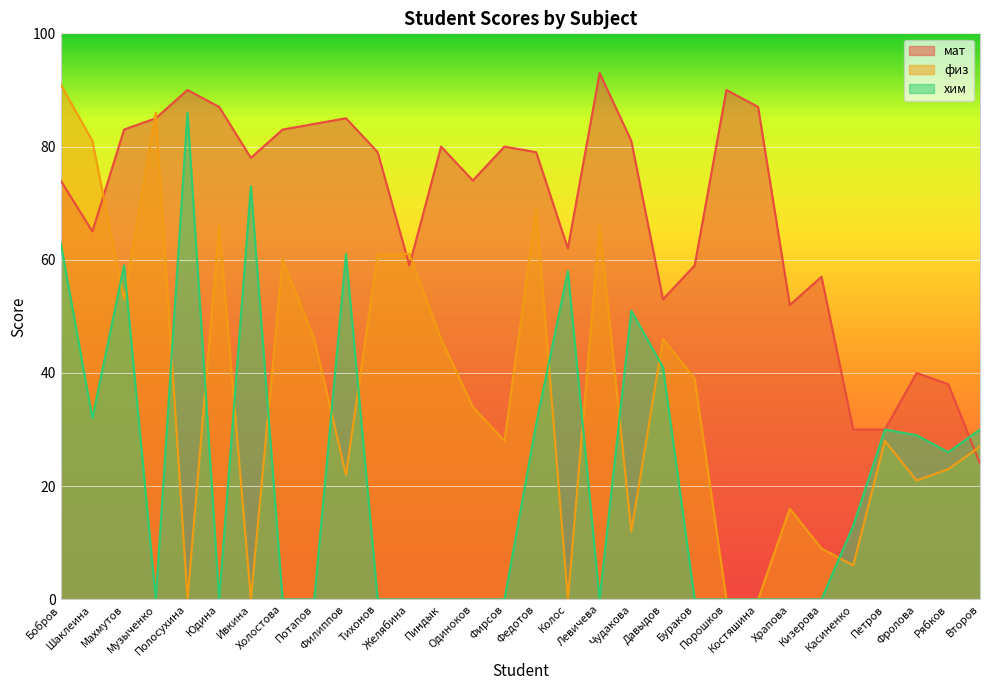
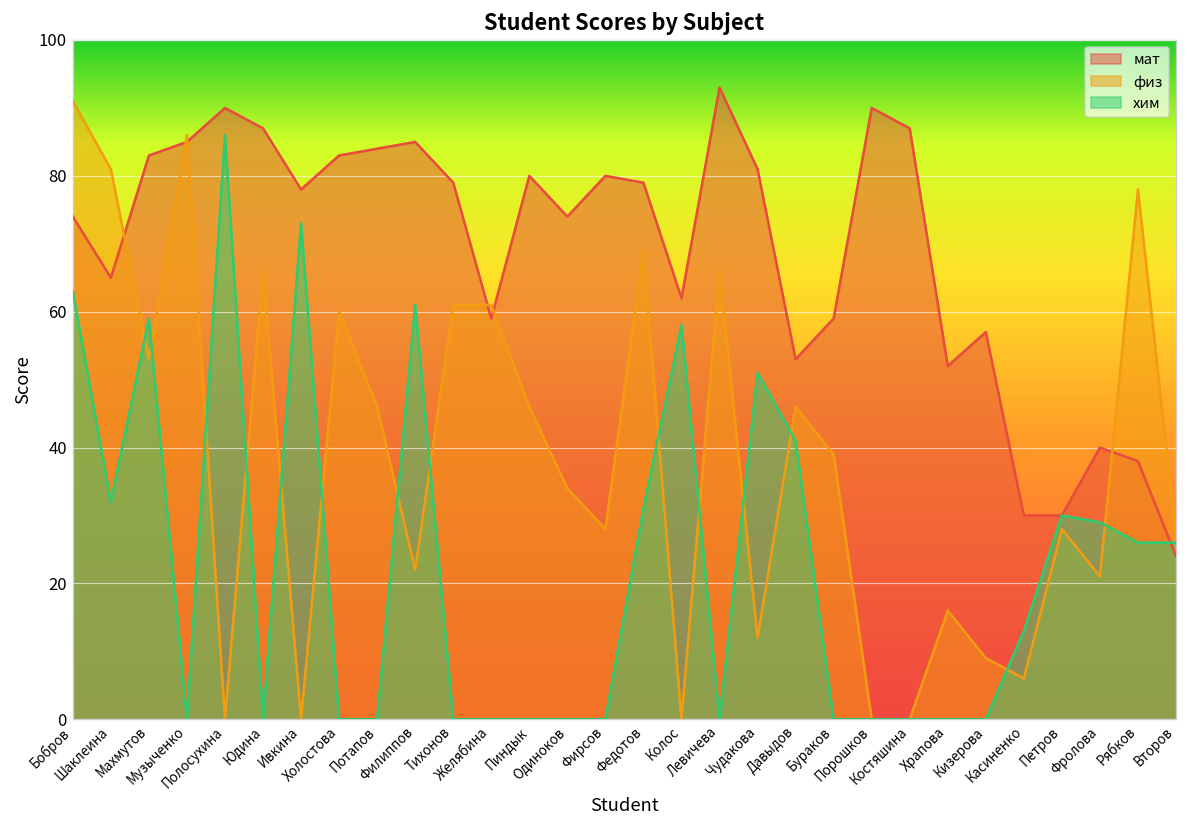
физ, Рябков: 23 -> 78
хим, Второв: 30 -> 26
